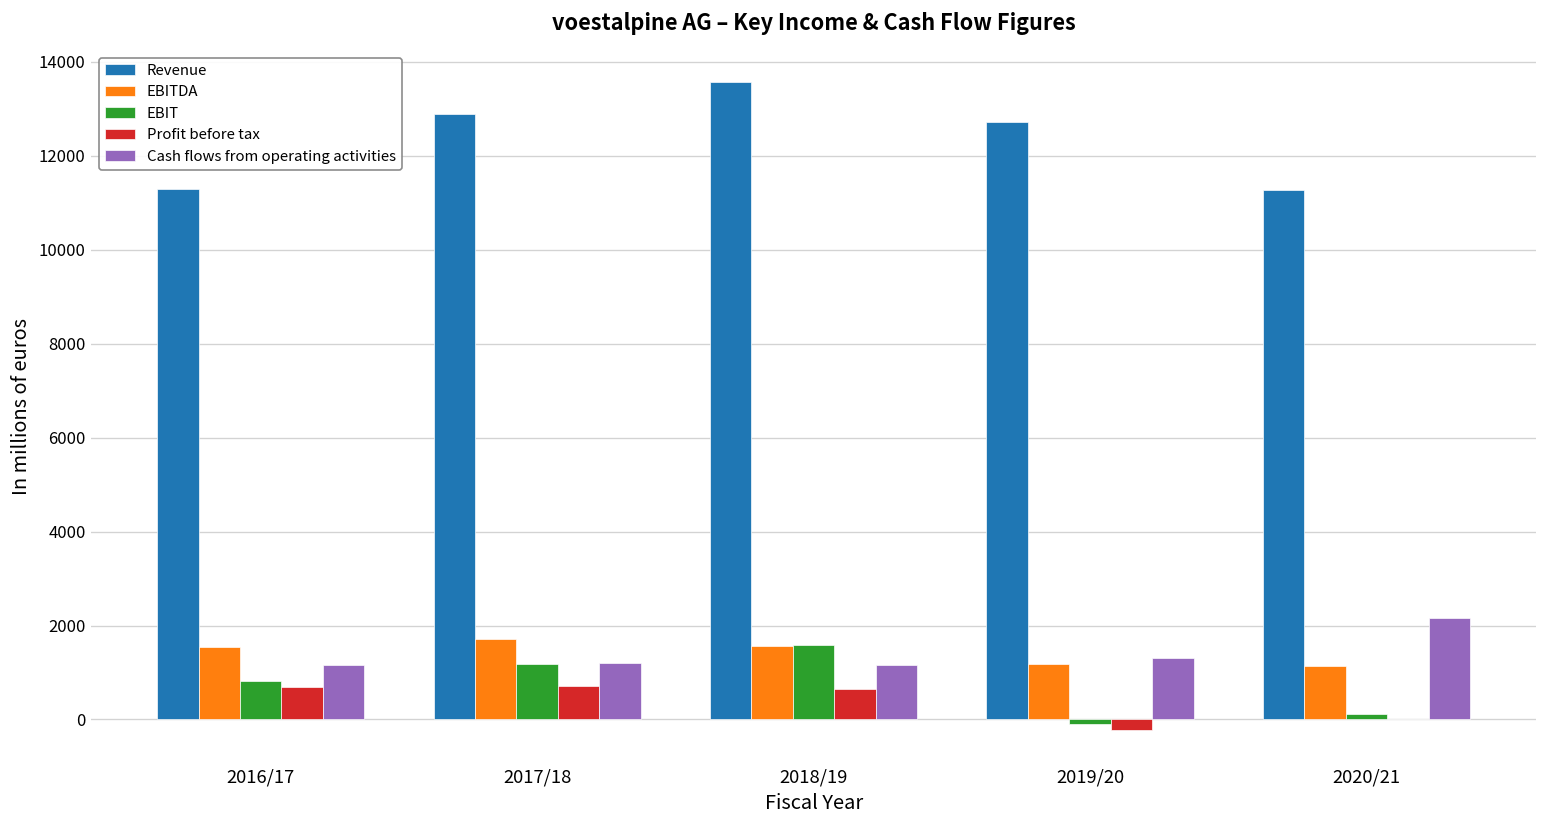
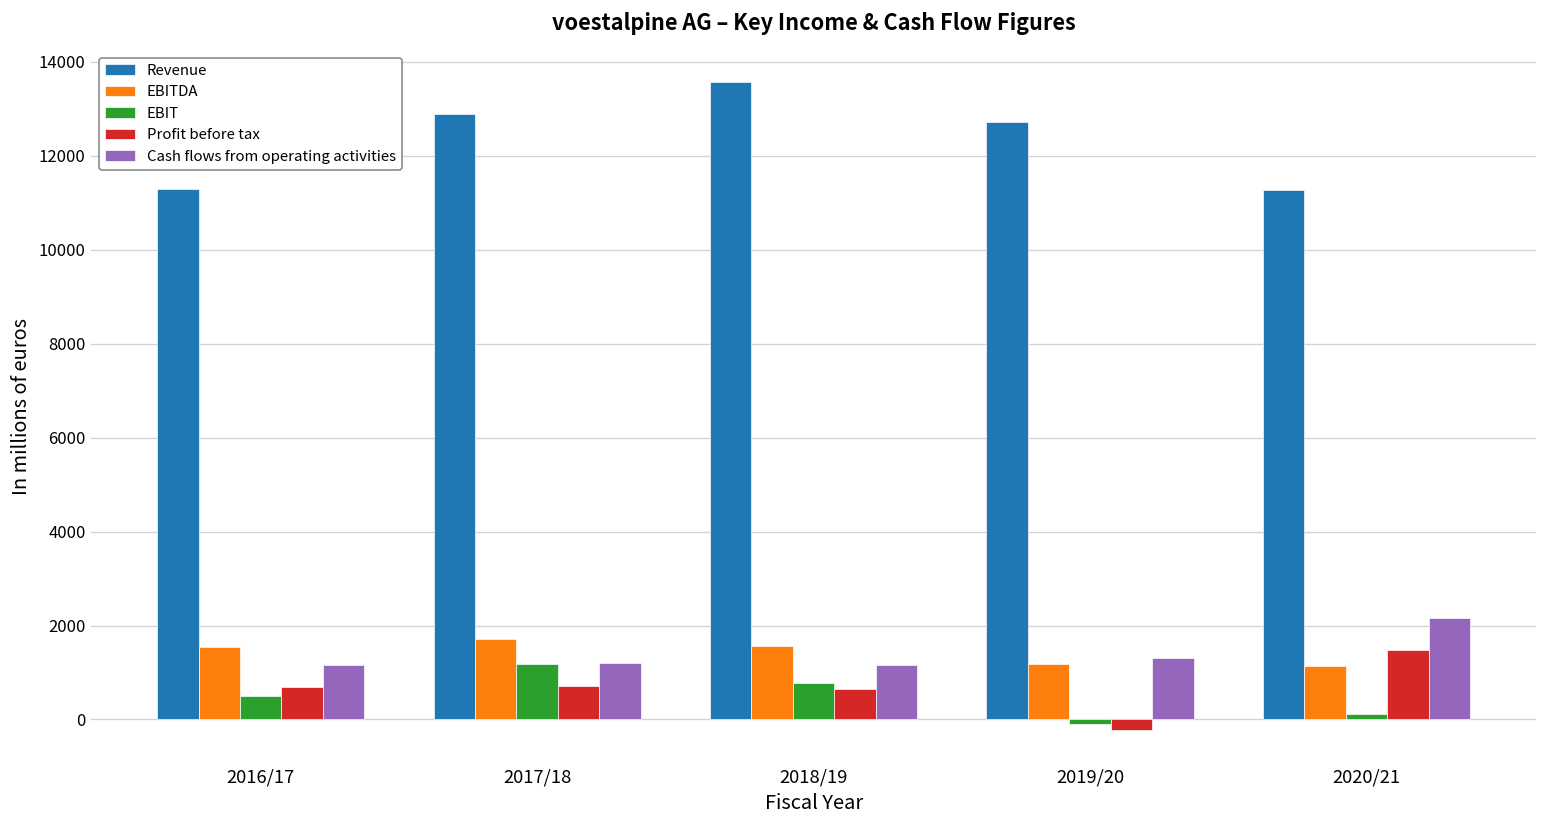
EBIT, 2016/17: 800 -> 500
EBIT, 2018/19: 1600 -> 800
Profit before tax, 2020/21: 0 -> 1500
